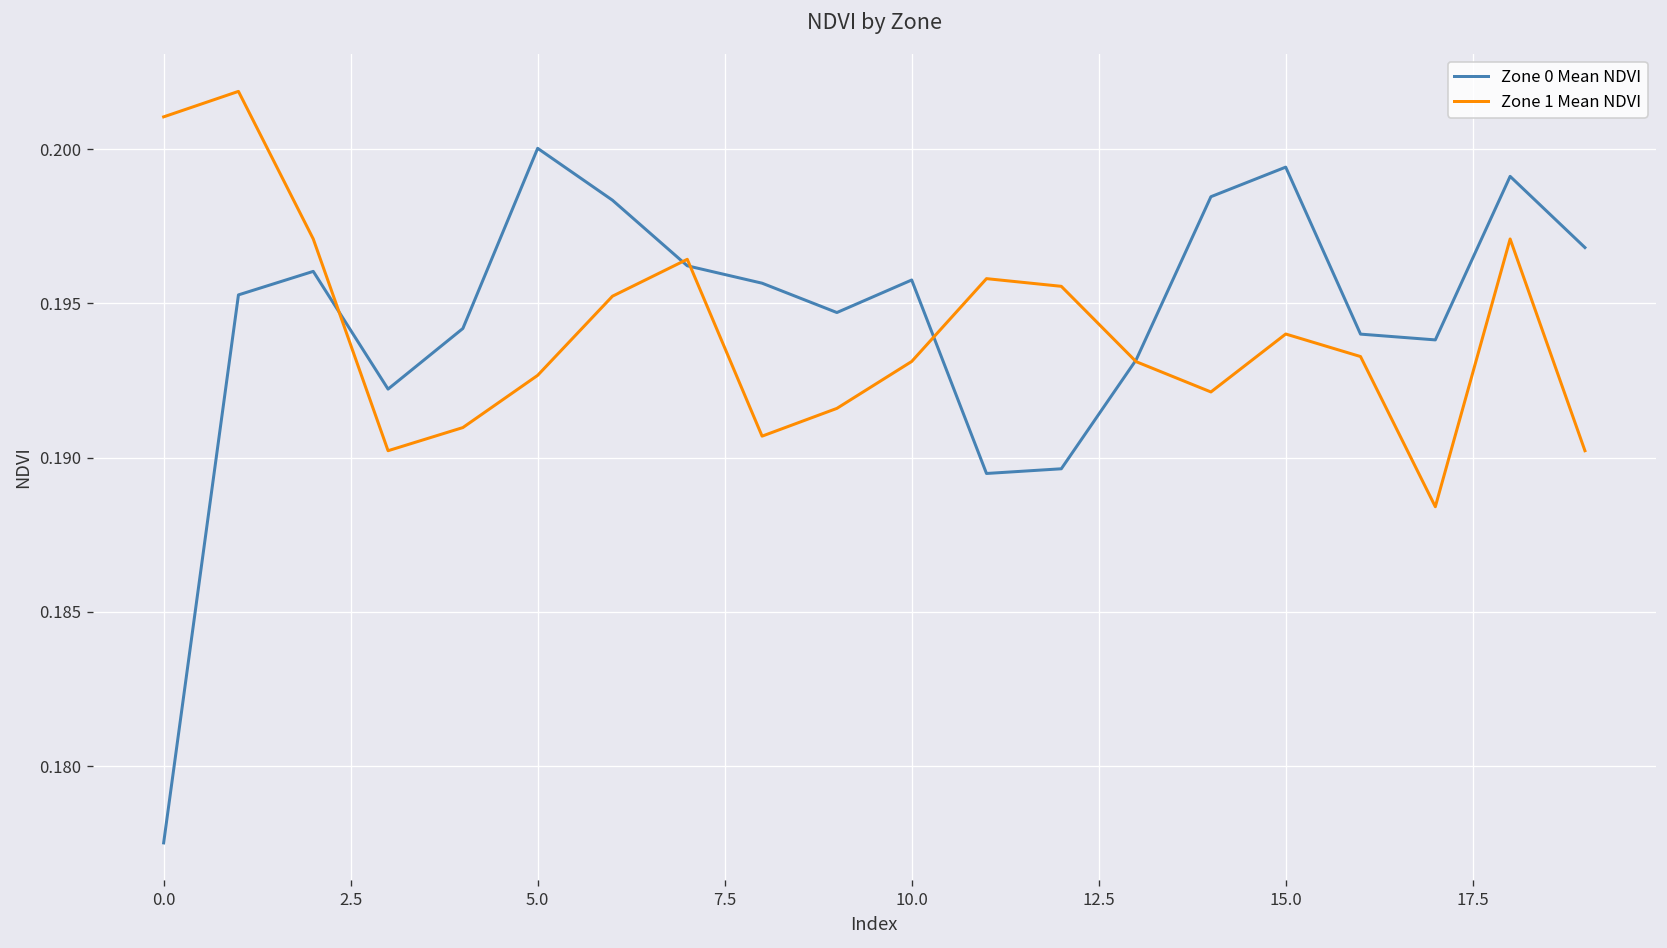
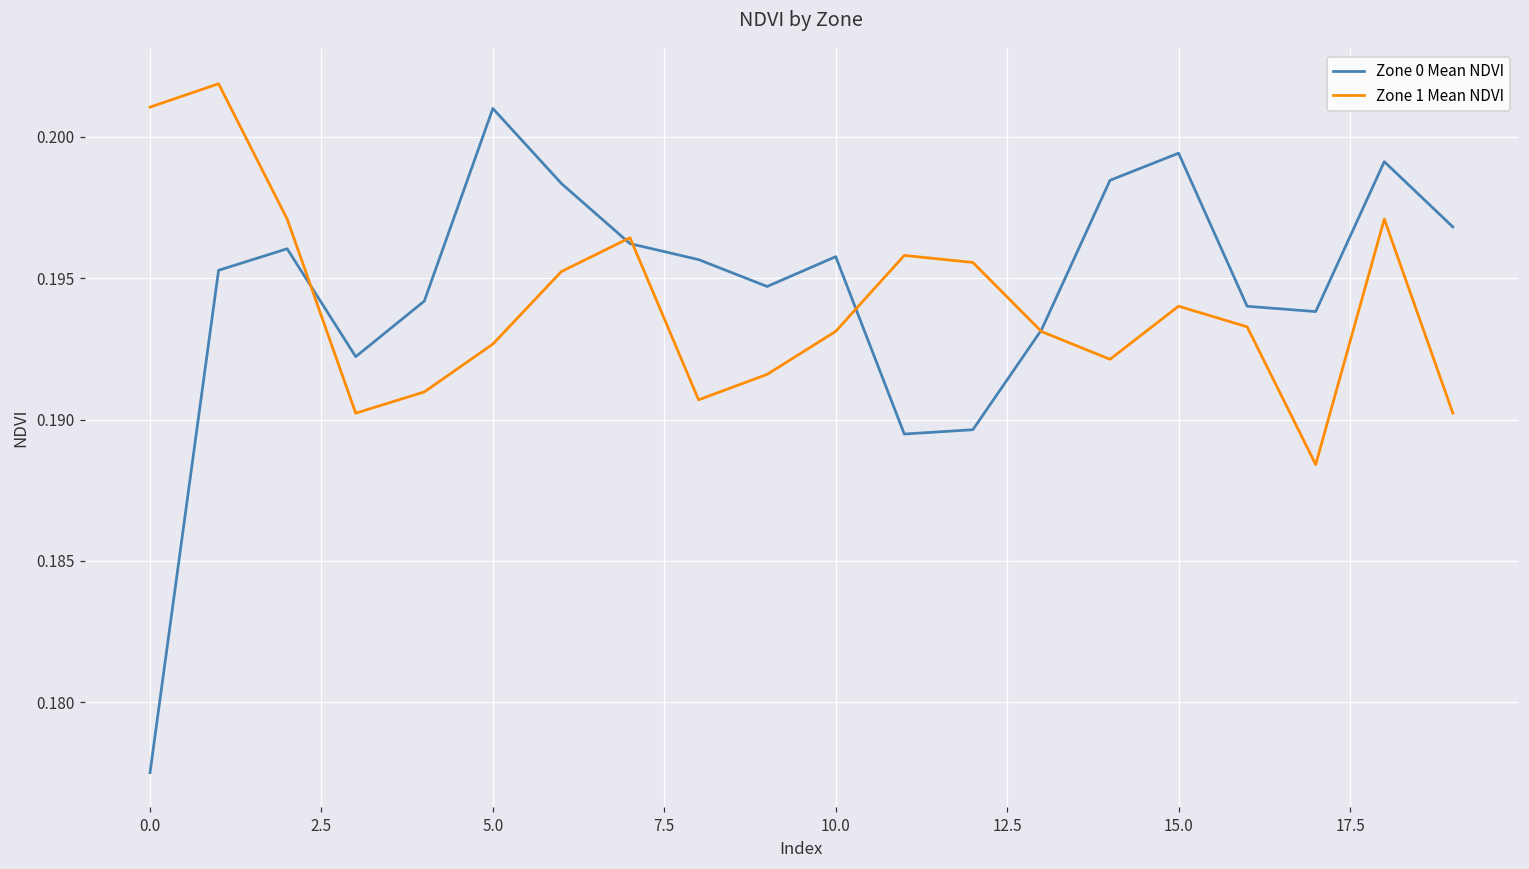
Zone 0 Mean NDVI, 5.0: 0.2000 -> 0.2010
